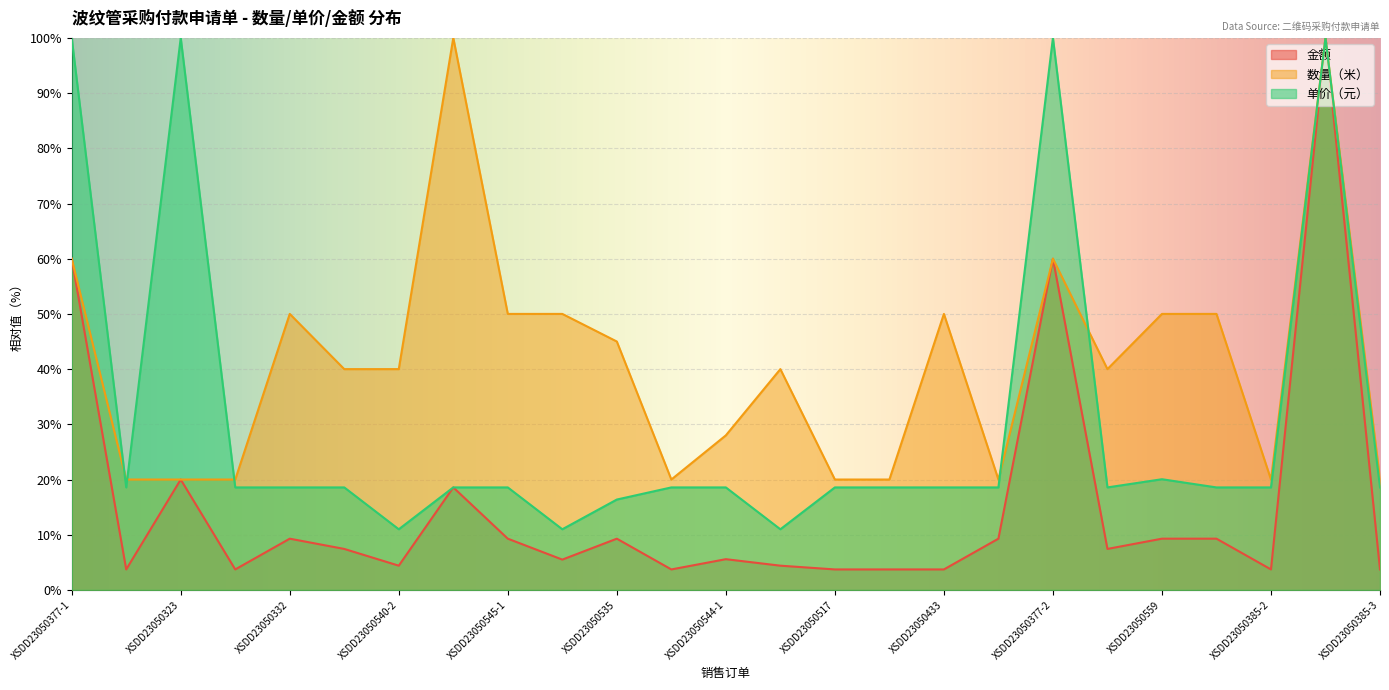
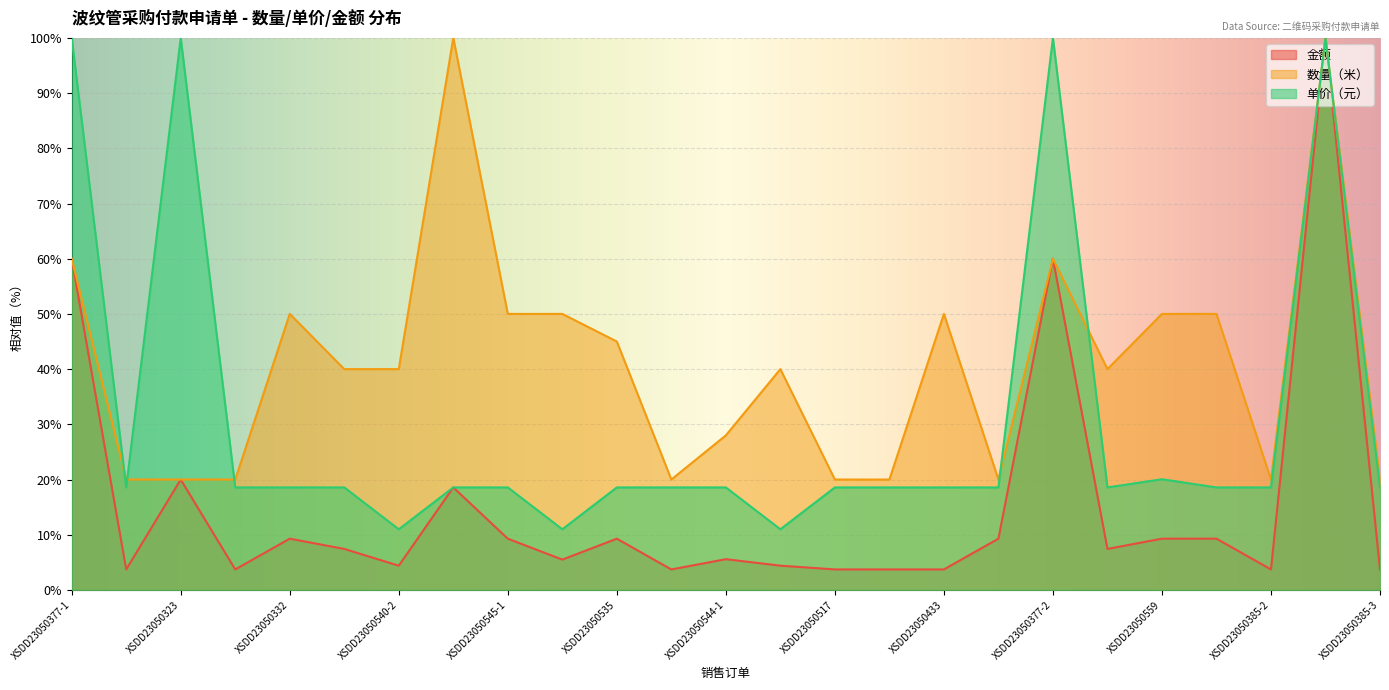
单价（元）, XSDD23050535: 16% -> 19%
